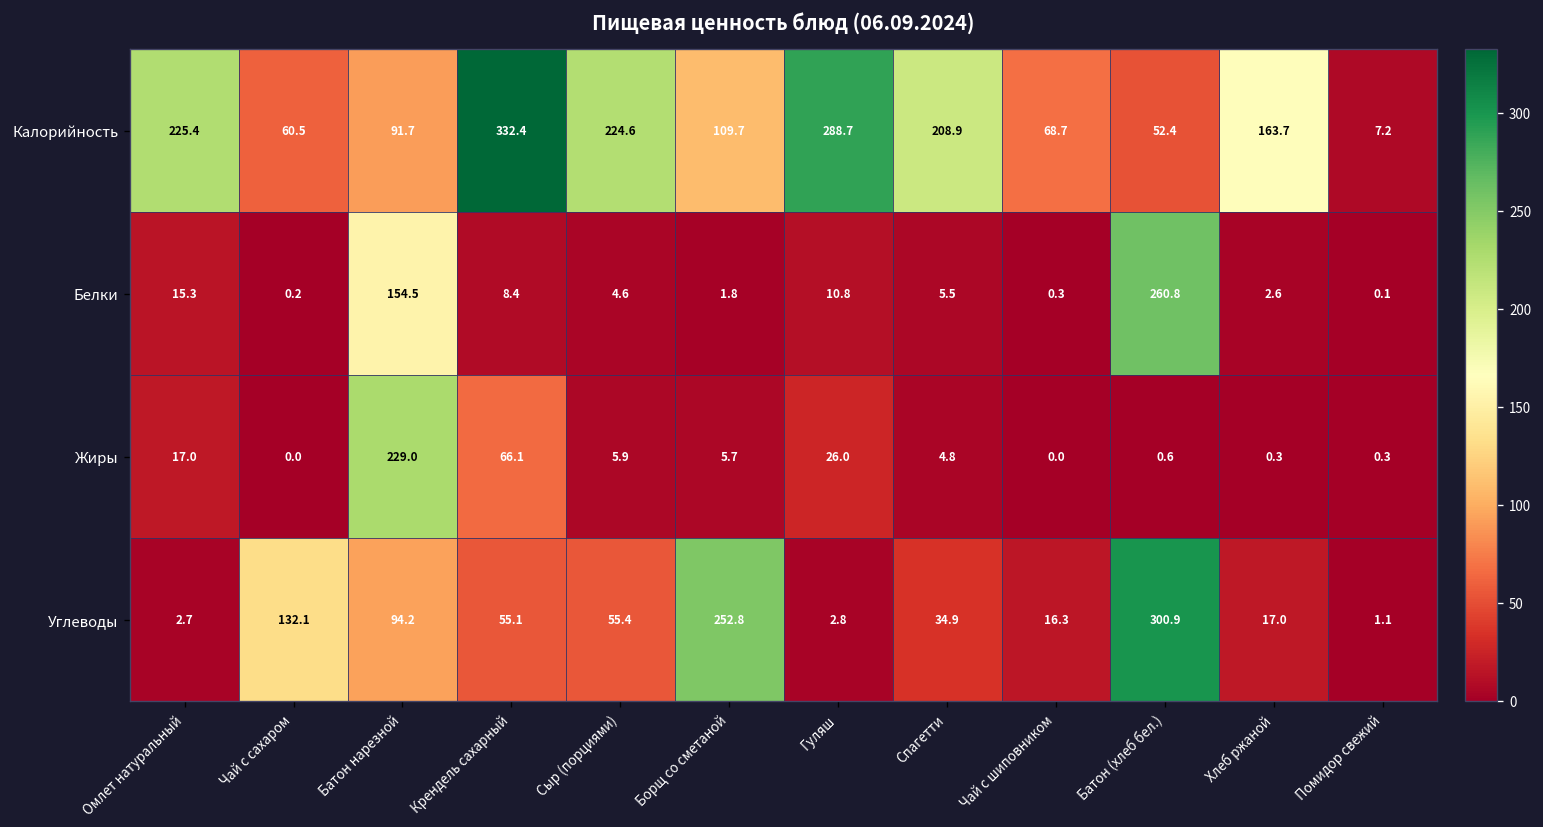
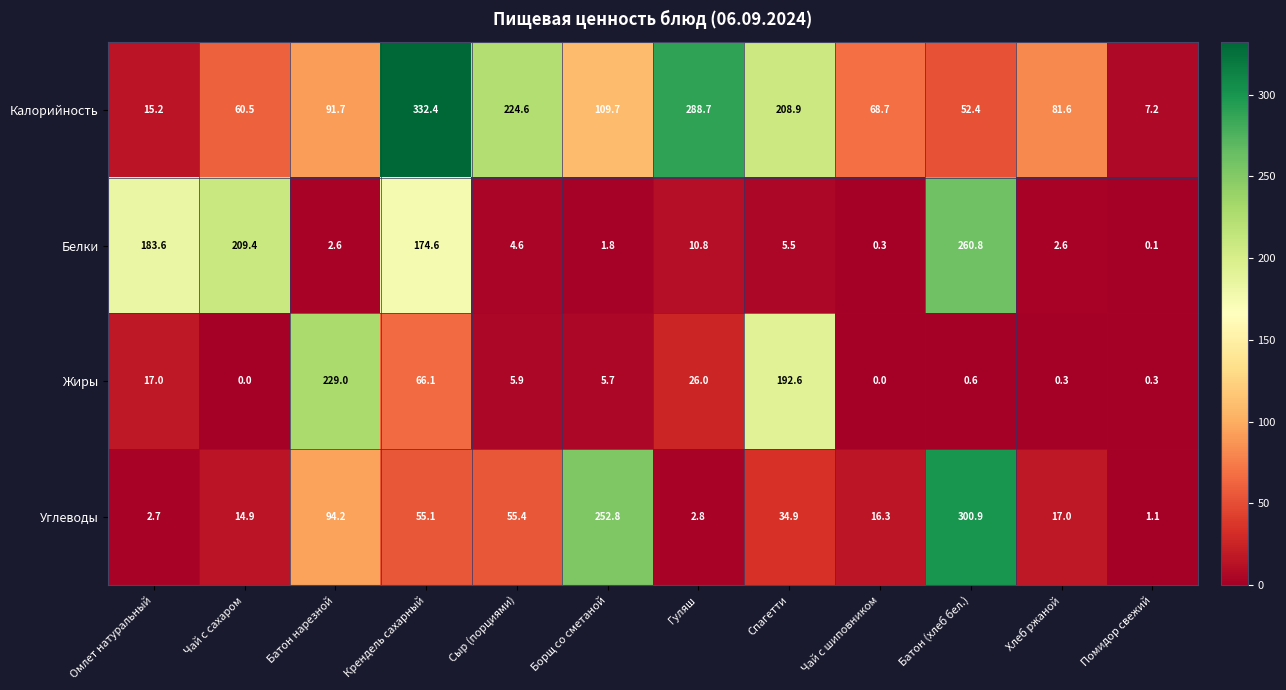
Калорийность, Омлет натуральный: 225.4 -> 15.2
Калорийность, Хлеб ржаной: 163.7 -> 81.6
Белки, Омлет натуральный: 15.3 -> 183.6
Белки, Чай с сахаром: 0.2 -> 209.4
Белки, Батон нарезной: 154.5 -> 2.6
Белки, Крендель сахарный: 8.4 -> 174.6
Жиры, Спагетти: 4.8 -> 192.6
Углеводы, Чай с сахаром: 132.1 -> 14.9
